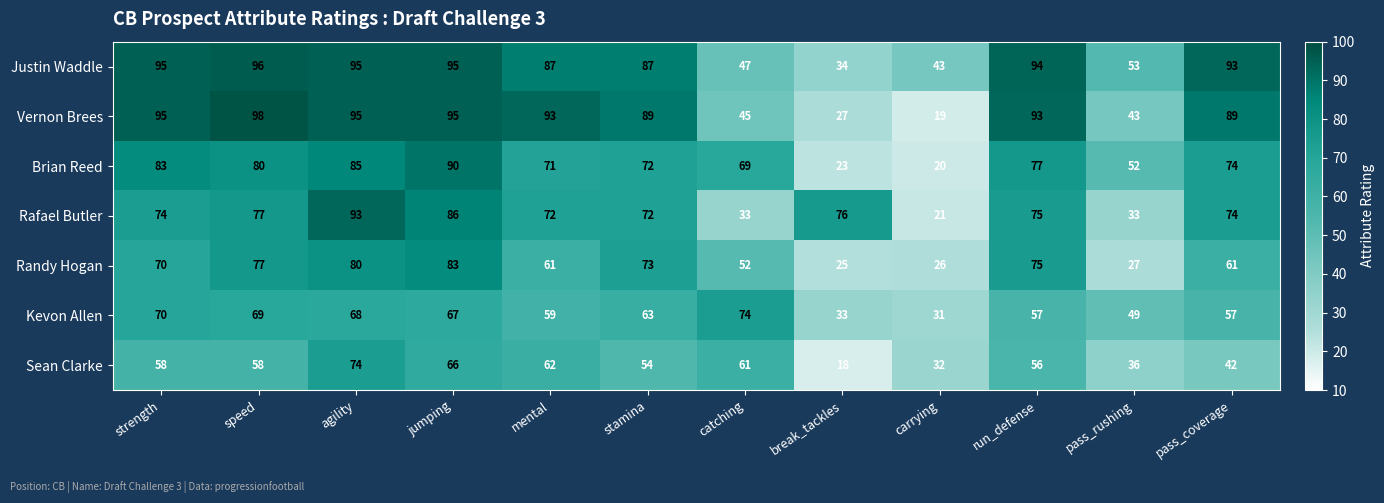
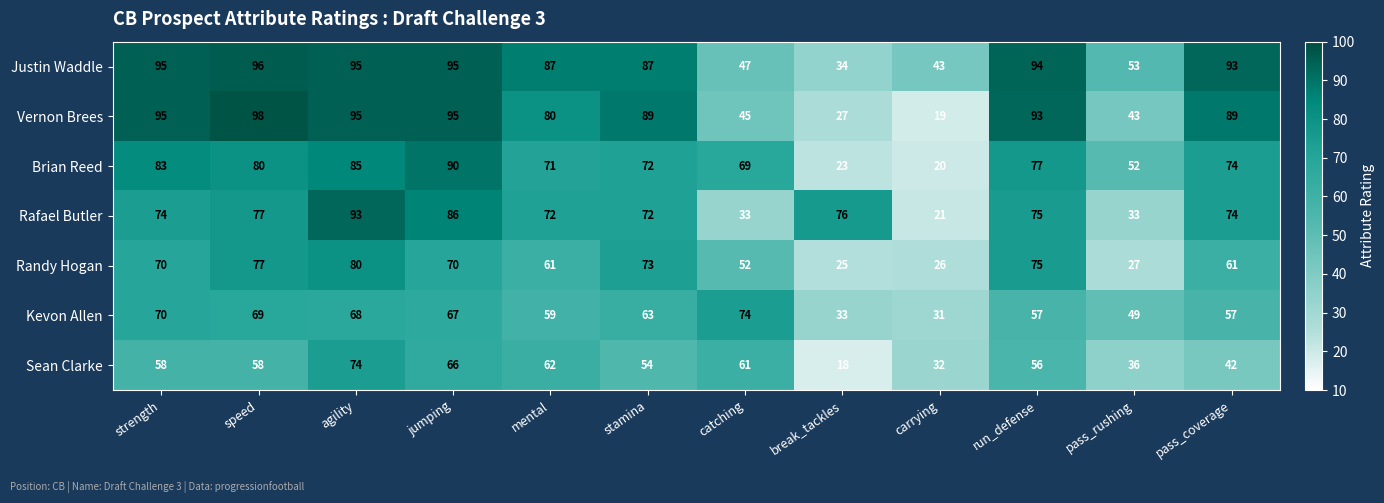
Vernon Brees, mental: 93 -> 80
Randy Hogan, jumping: 83 -> 70
